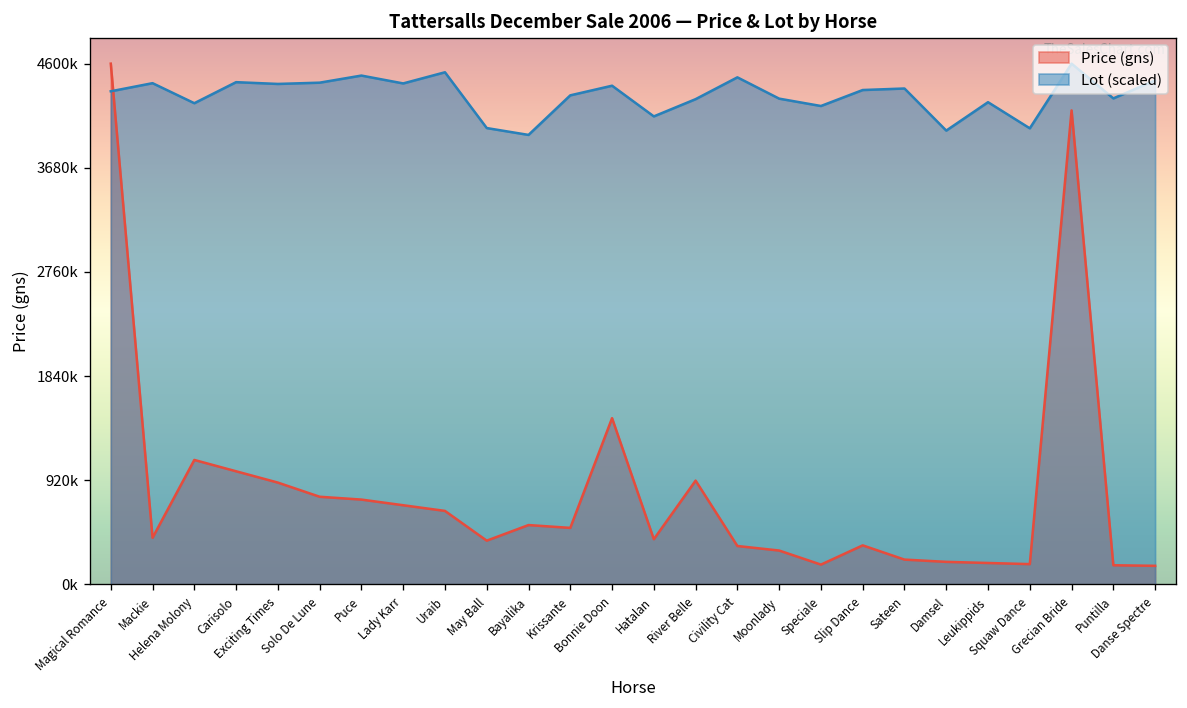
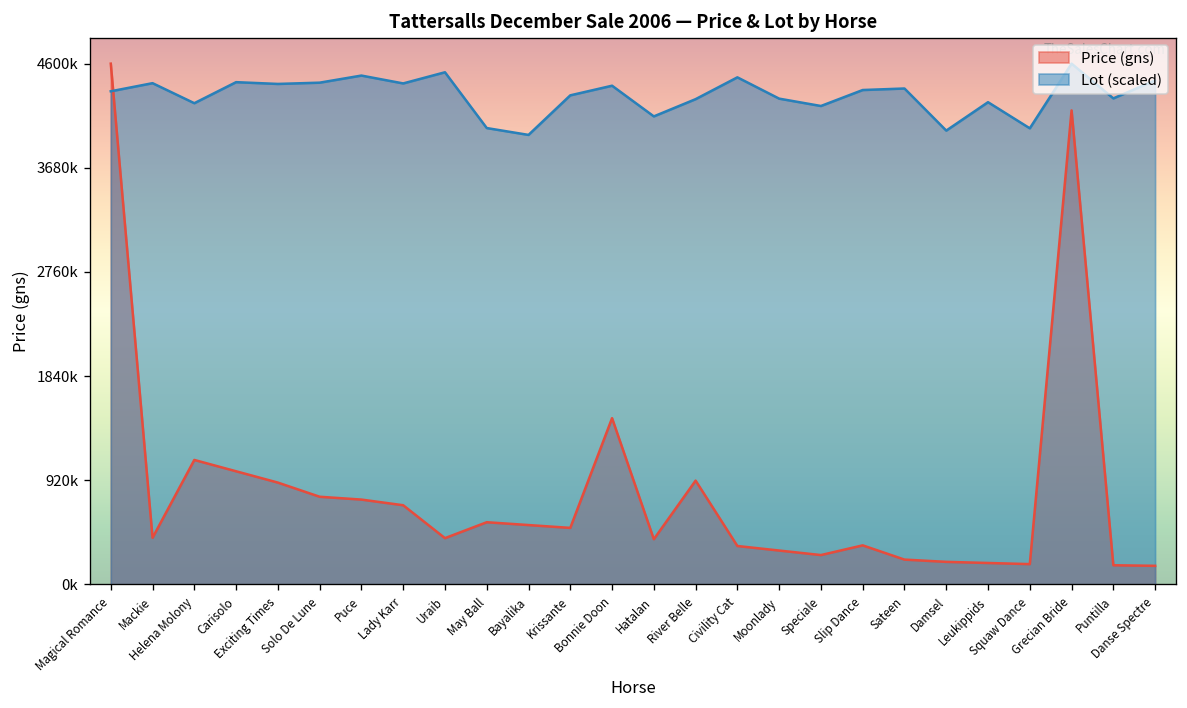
Price (gns), Uraib: 700000 -> 400000
Price (gns), May Ball: 400000 -> 600000
Price (gns), Speciale: 200000 -> 300000
